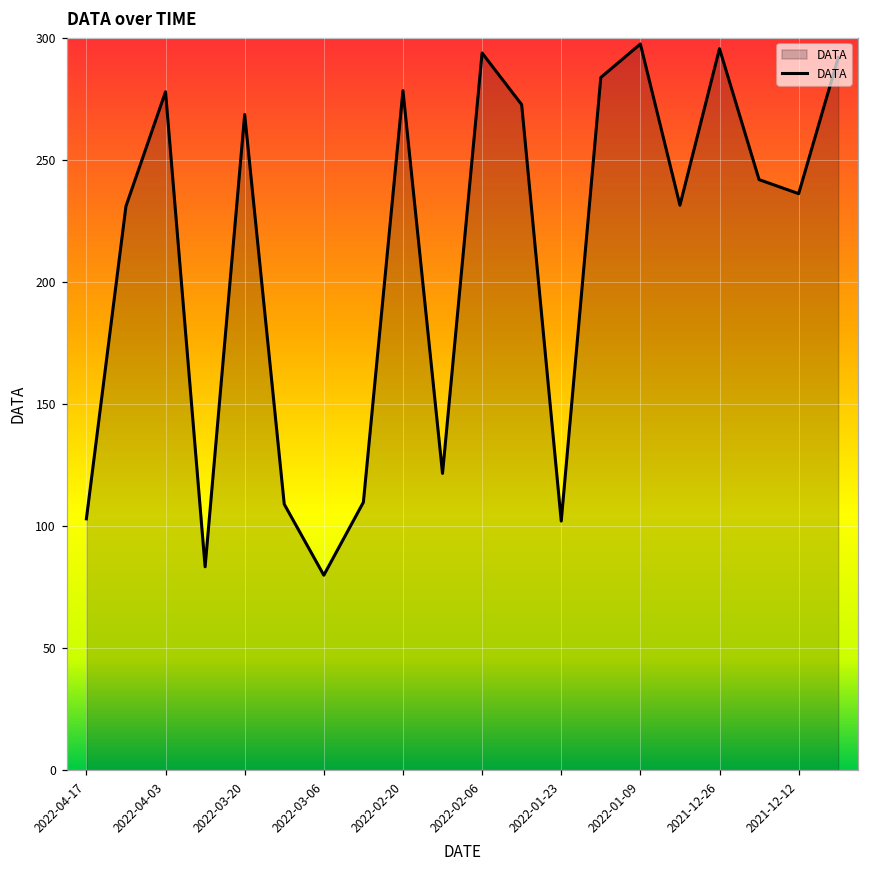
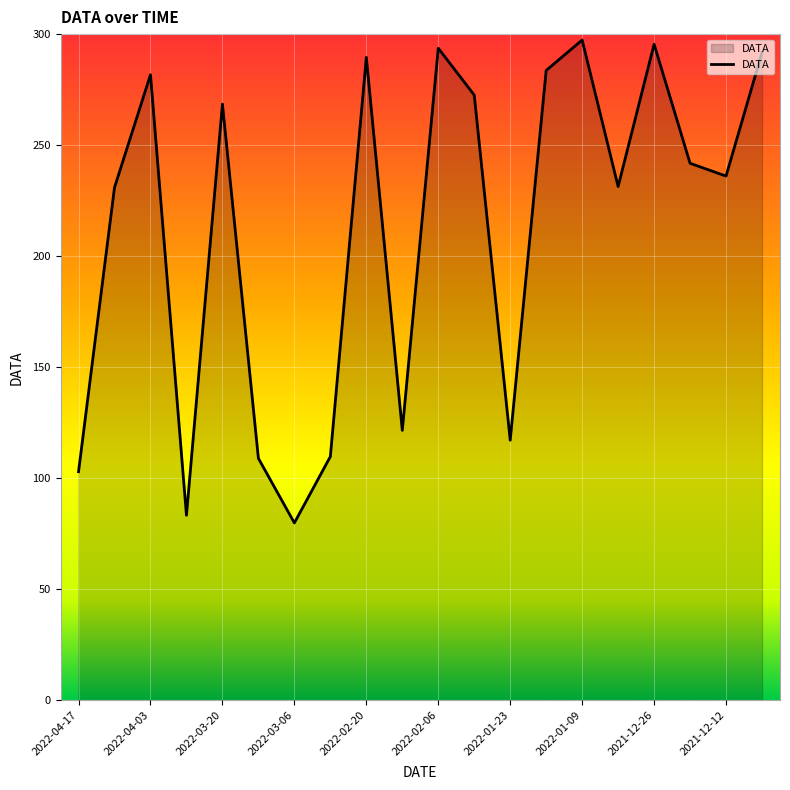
2022-04-03: 278 -> 282
2022-02-20: 278 -> 290
2022-01-23: 102 -> 117
